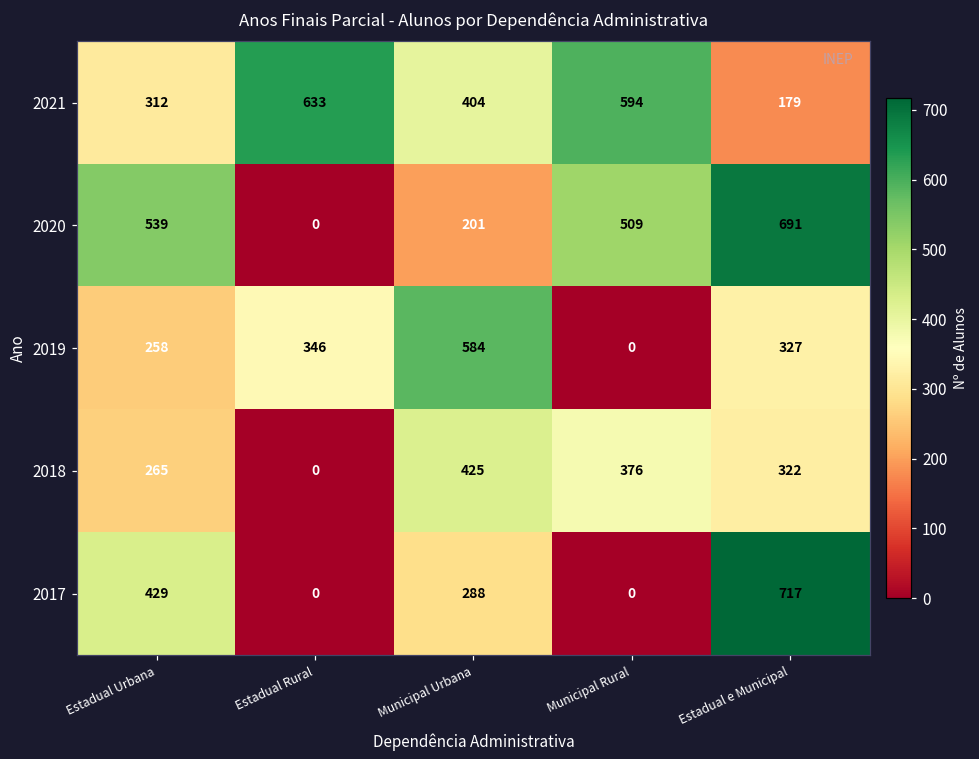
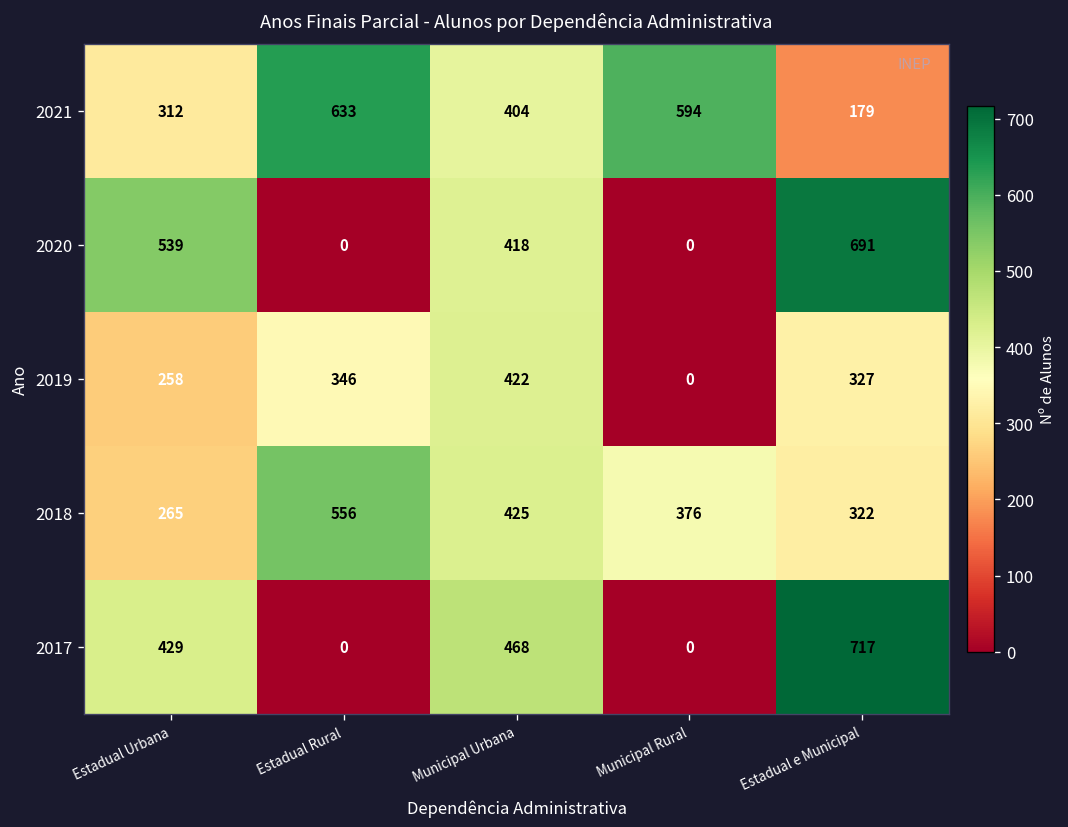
2020, Municipal Urbana: 201 -> 418
2020, Municipal Rural: 509 -> 0
2019, Municipal Urbana: 584 -> 422
2018, Estadual Rural: 0 -> 556
2017, Municipal Urbana: 288 -> 468
